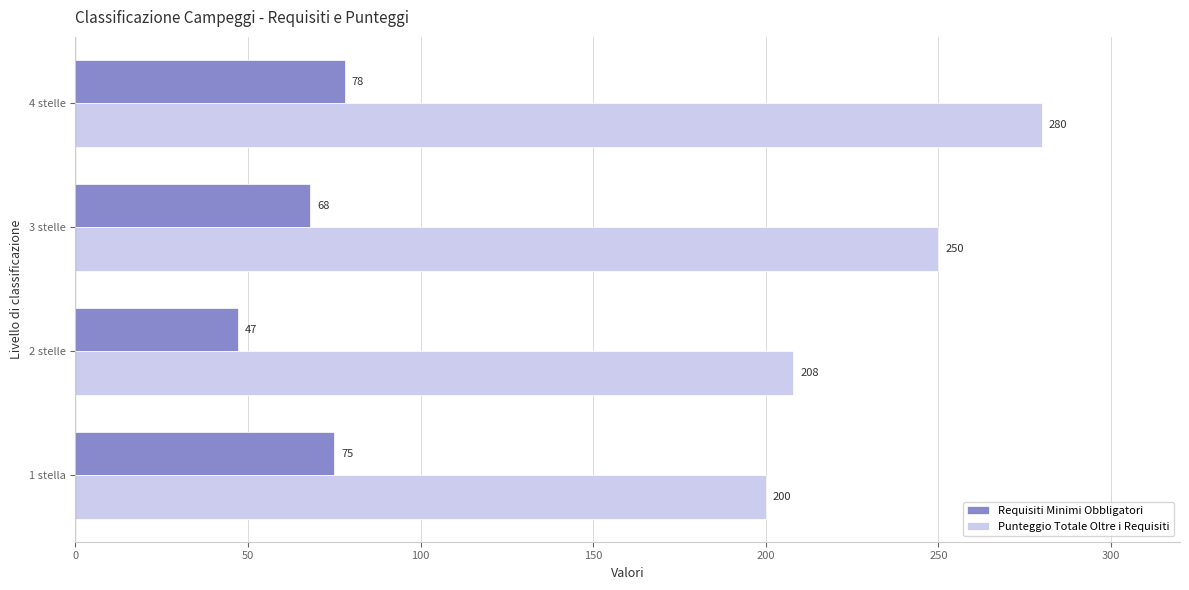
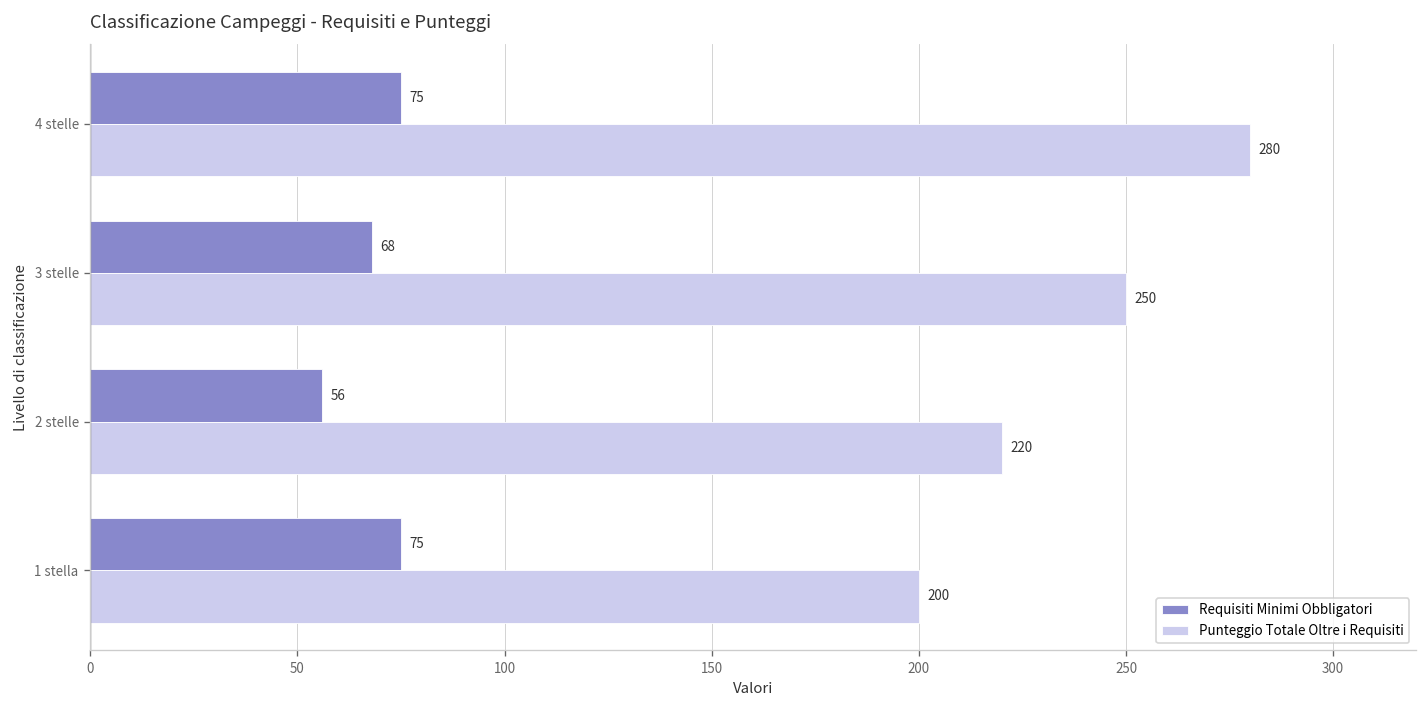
Requisiti Minimi Obbligatori, 4 stelle: 78 -> 75
Requisiti Minimi Obbligatori, 2 stelle: 47 -> 56
Punteggio Totale Oltre i Requisiti, 2 stelle: 208 -> 220
